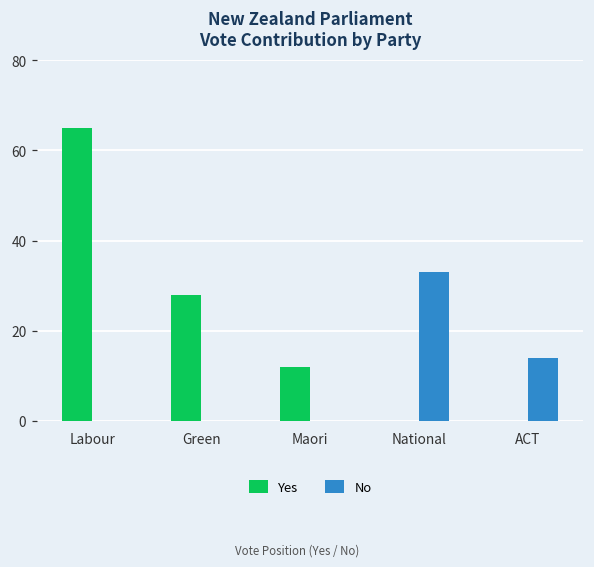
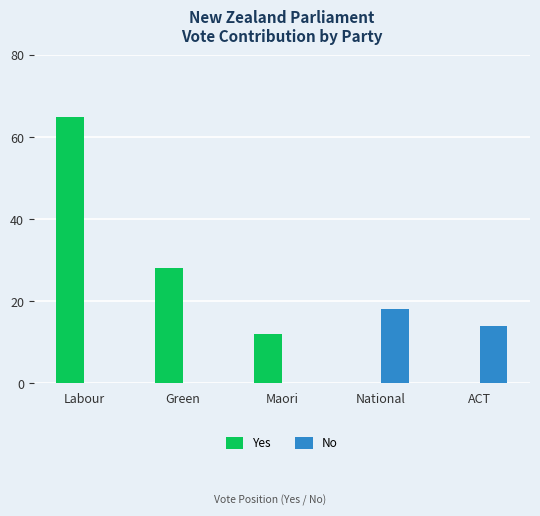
No, National: 33 -> 18
